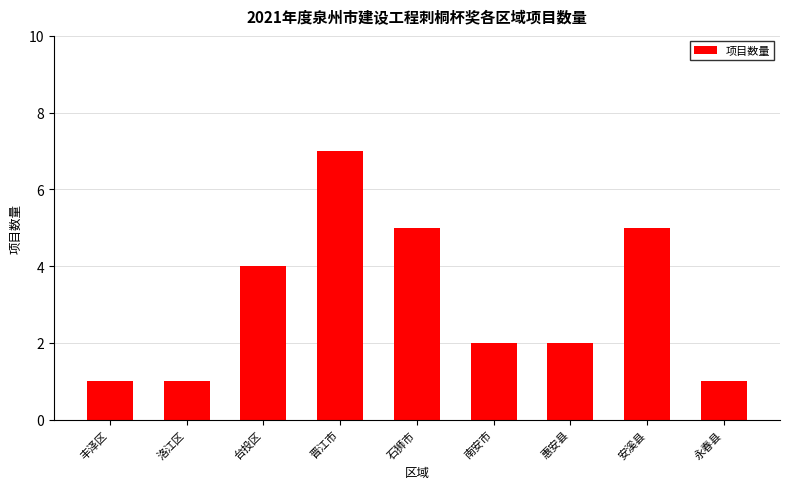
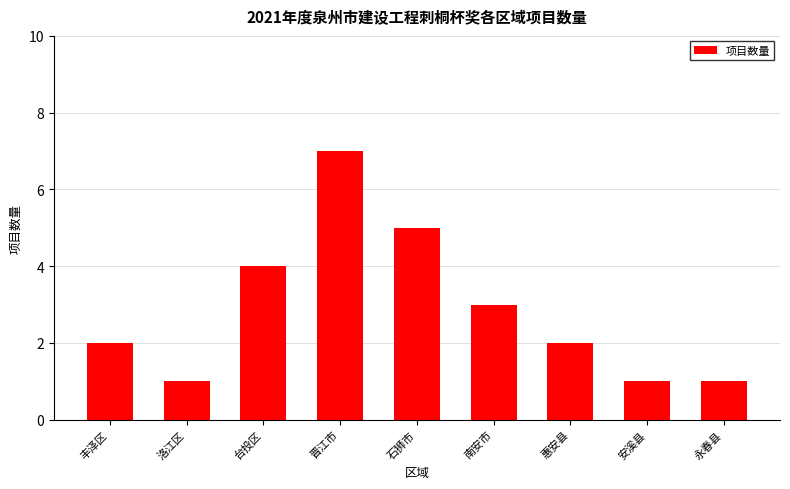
丰泽区: 1 -> 2
南安市: 2 -> 3
安溪县: 5 -> 1
